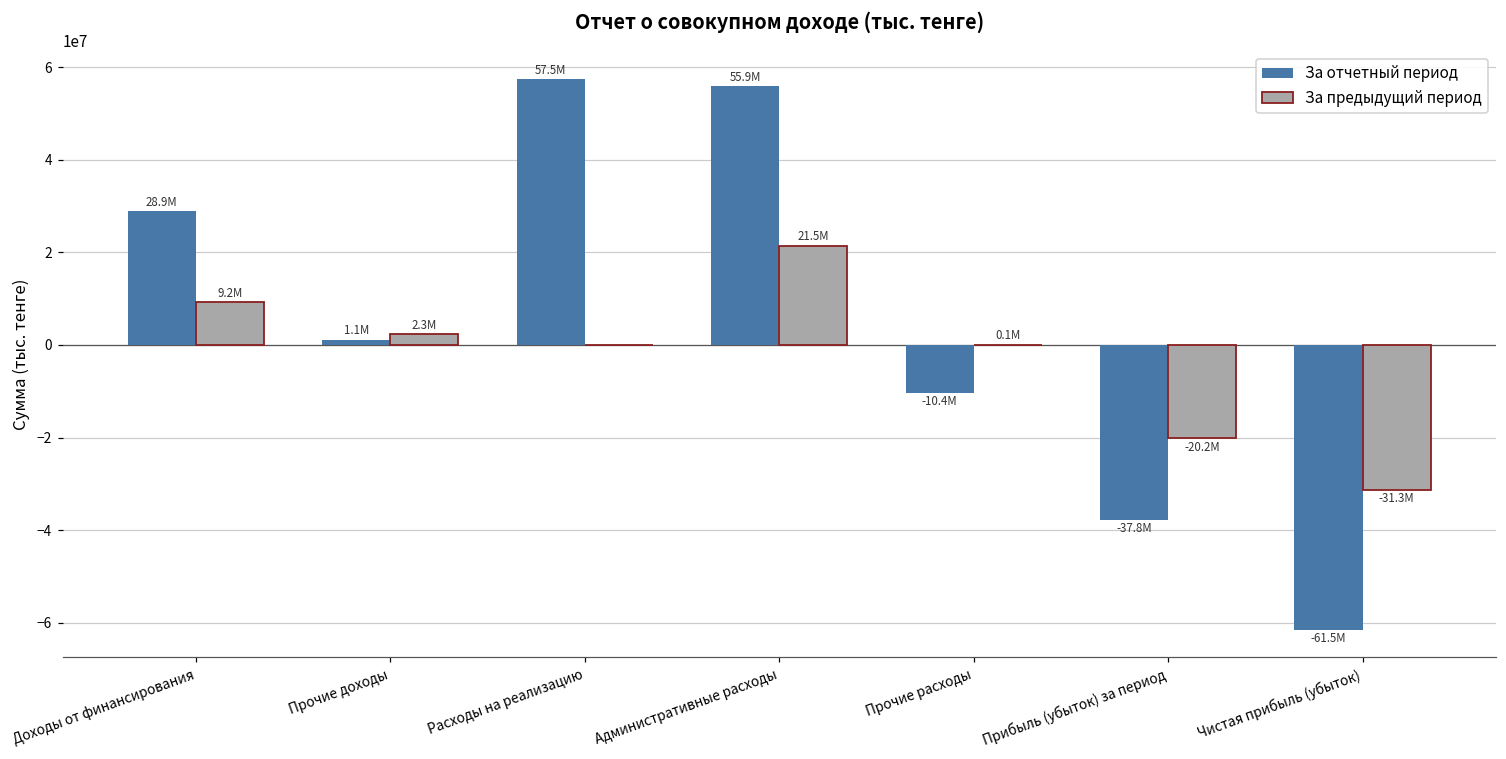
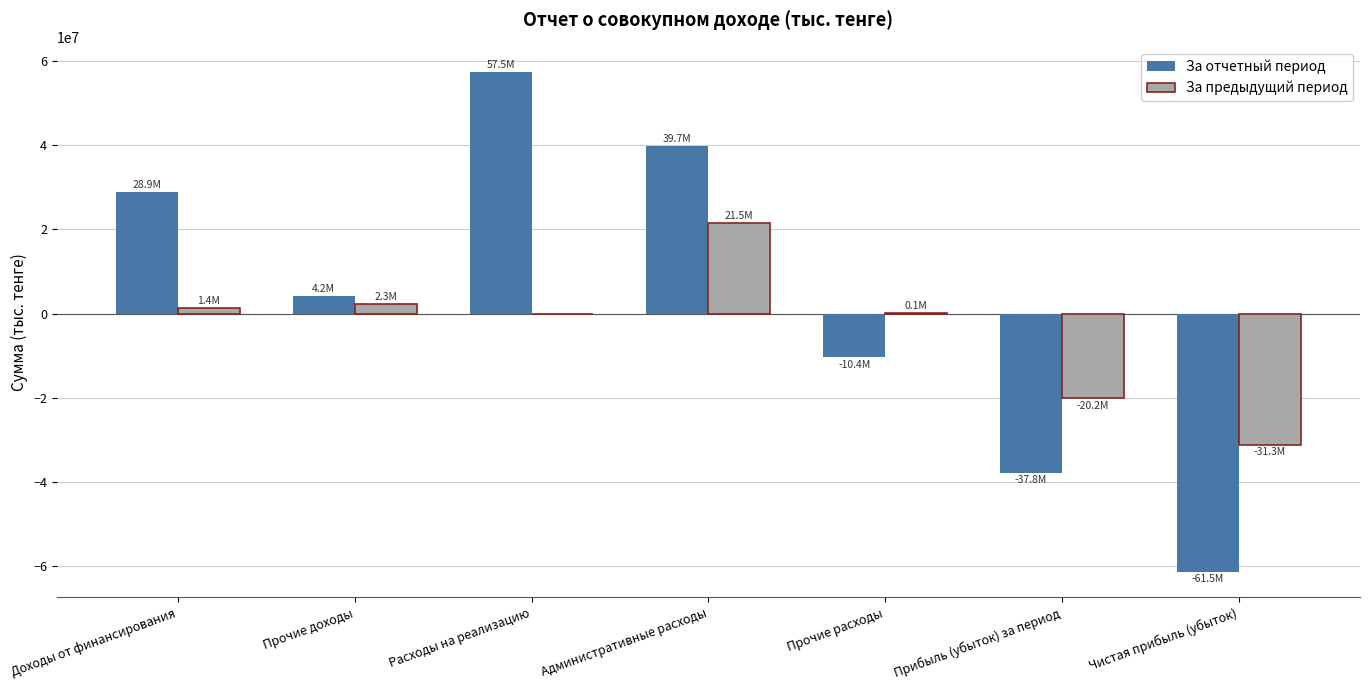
За предыдущий период, Доходы от финансирования: 9.2M -> 1.4M
За отчетный период, Прочие доходы: 1.1M -> 4.2M
За отчетный период, Административные расходы: 55.9M -> 39.7M
